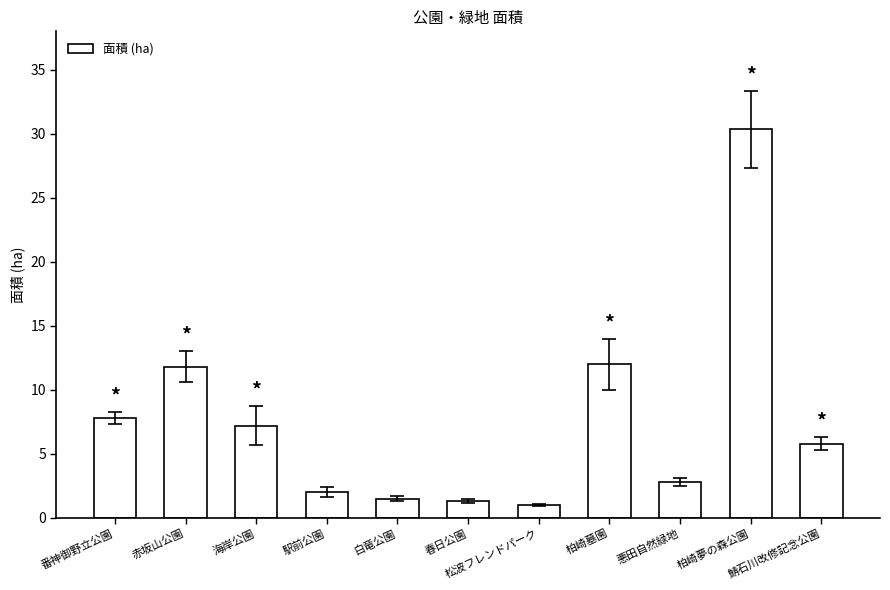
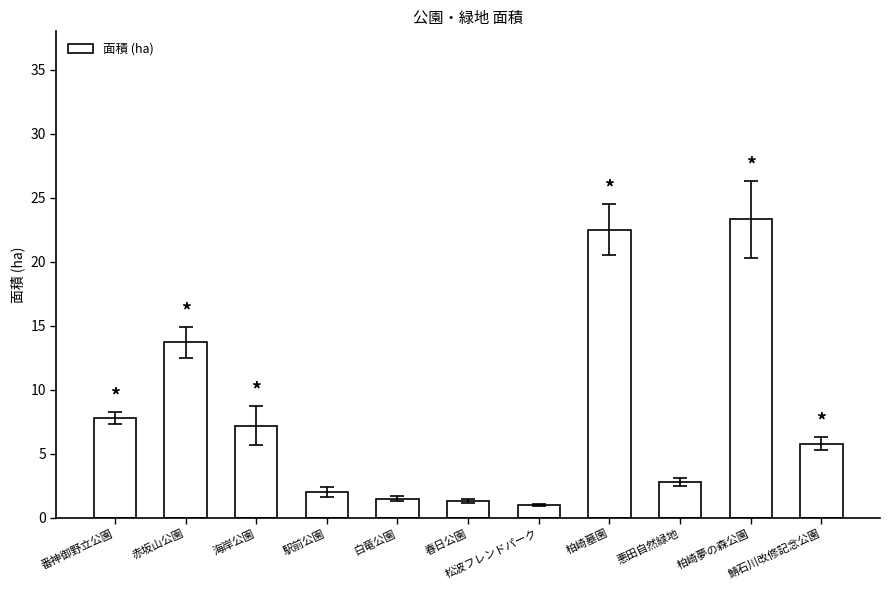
面積 (ha), 赤坂山公園: 11.8 -> 13.7
面積 (ha), 柏崎墓園: 12.0 -> 22.5
面積 (ha), 柏崎夢の森公園: 30.4 -> 23.3
